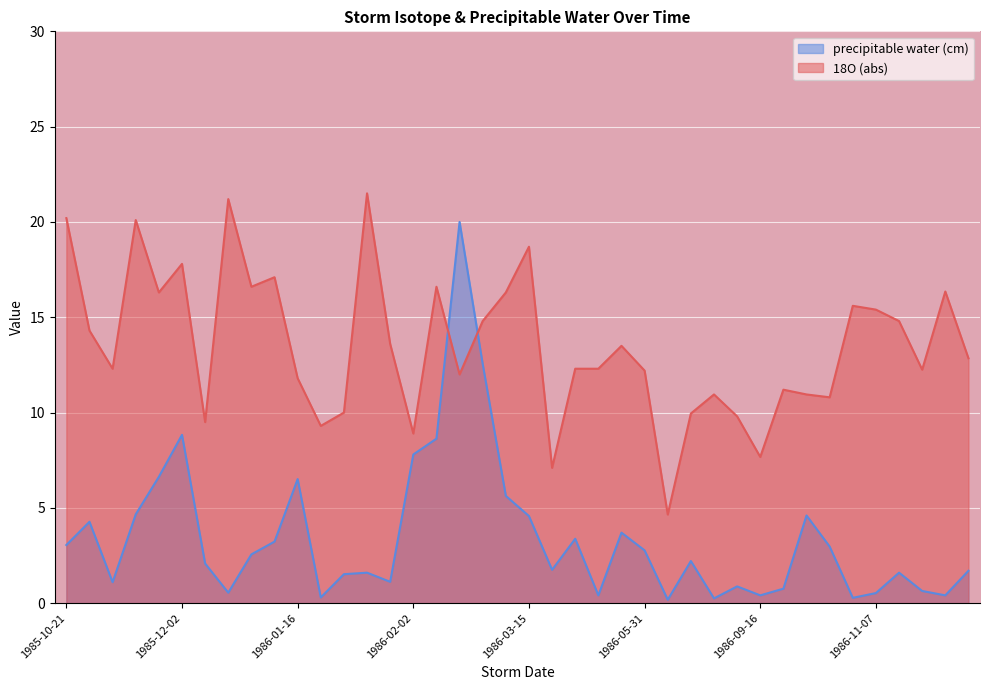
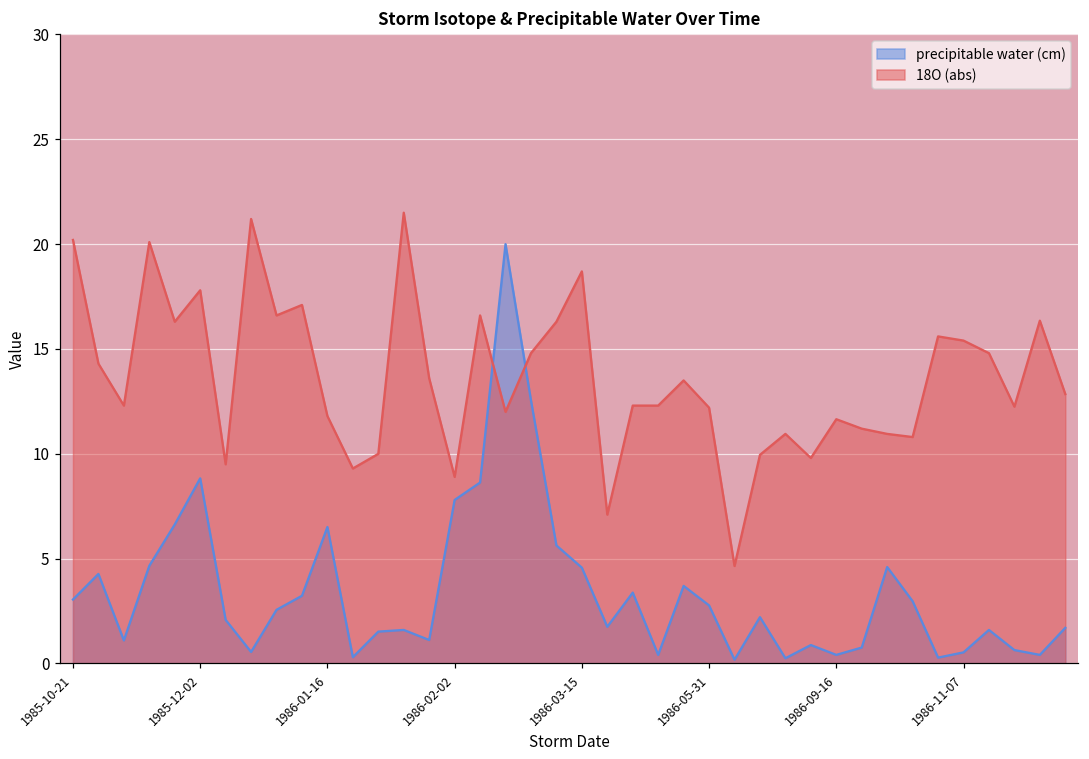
18O (abs), 1986-09-16: 7.7 -> 11.7
